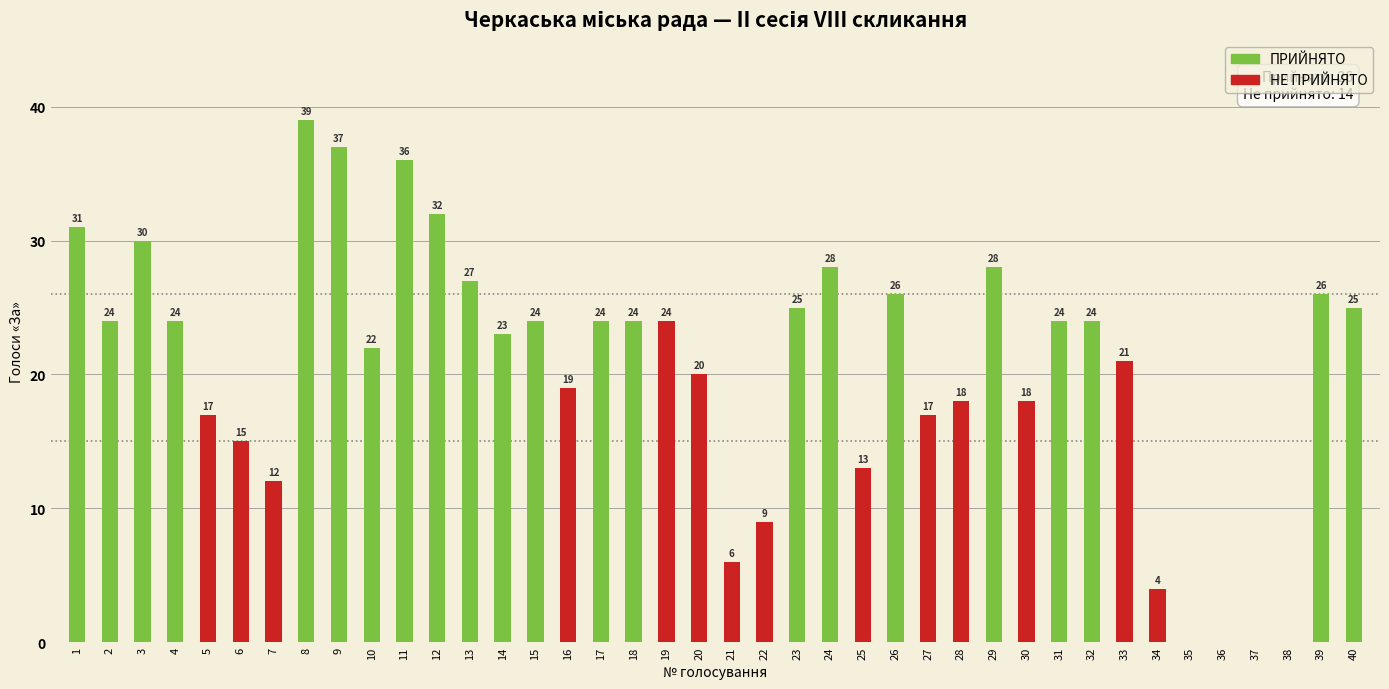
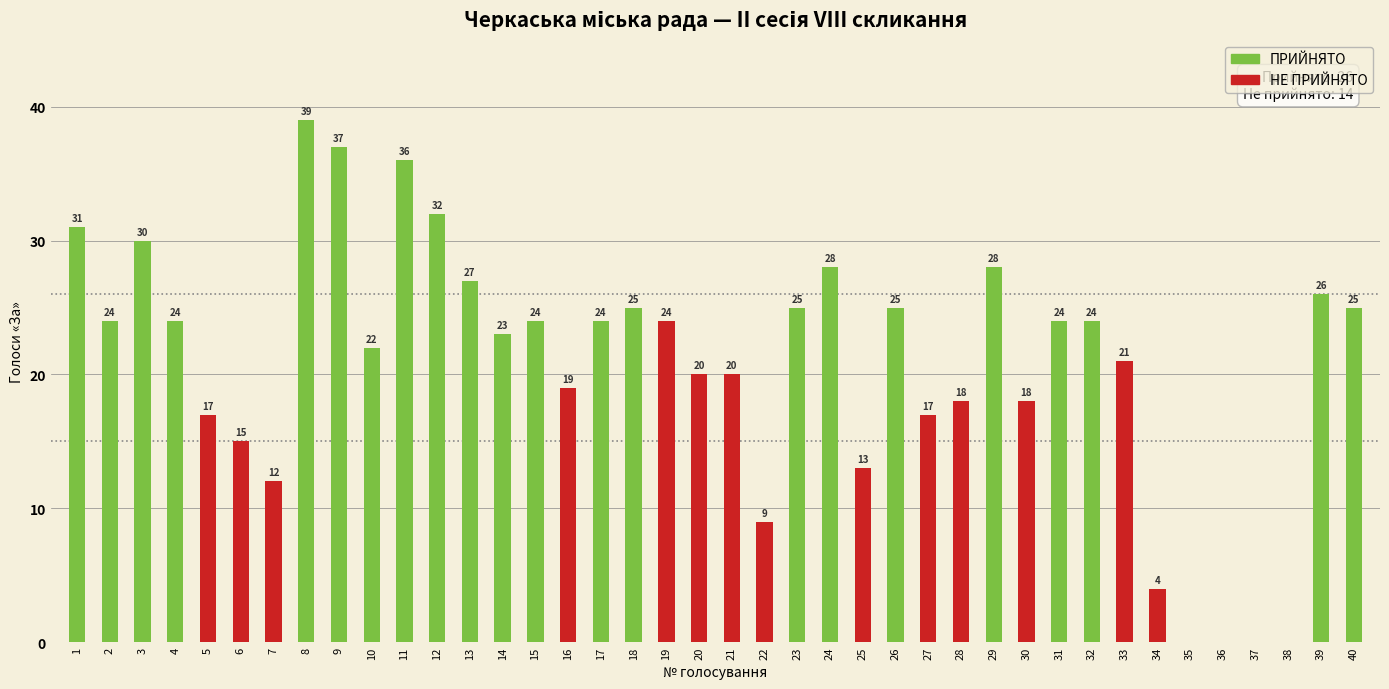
ПРИЙНЯТО, 18: 24 -> 25
НЕ ПРИЙНЯТО, 21: 6 -> 20
ПРИЙНЯТО, 26: 26 -> 25
